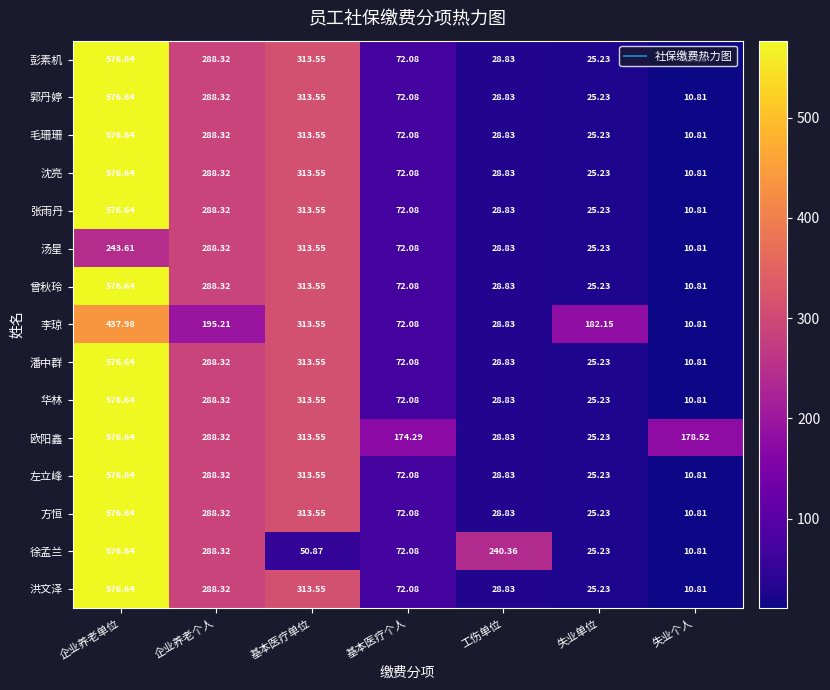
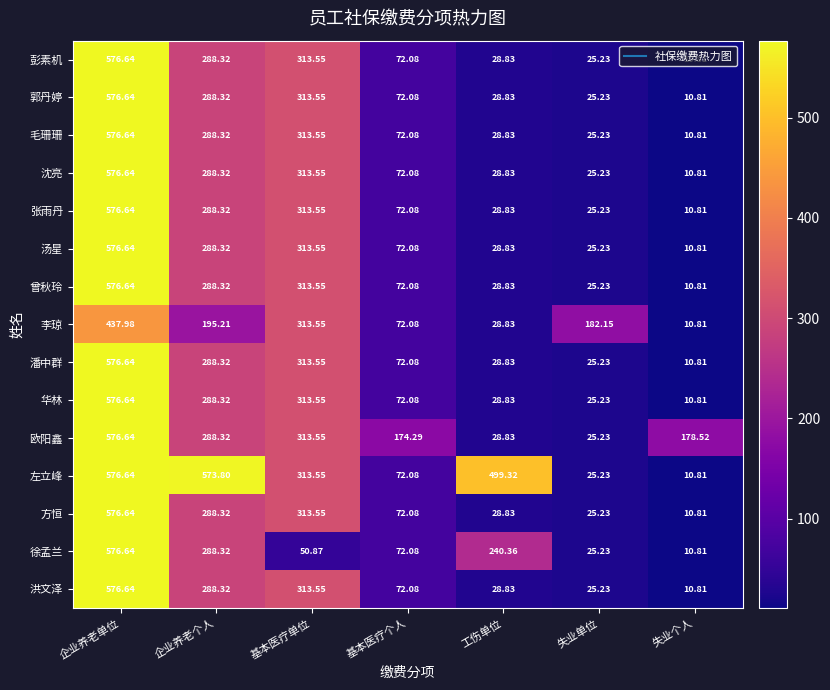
汤星, 企业养老单位: 243.61 -> 576.64
左立峰, 企业养老个人: 288.32 -> 573.80
左立峰, 工伤单位: 28.83 -> 499.32
